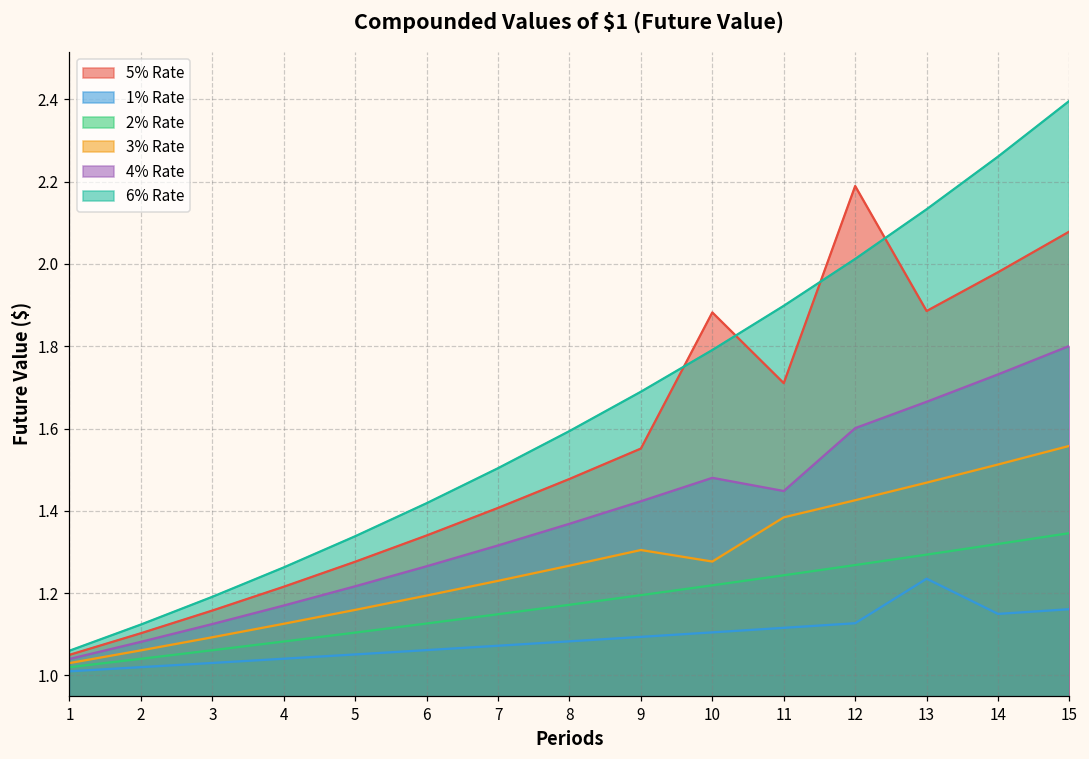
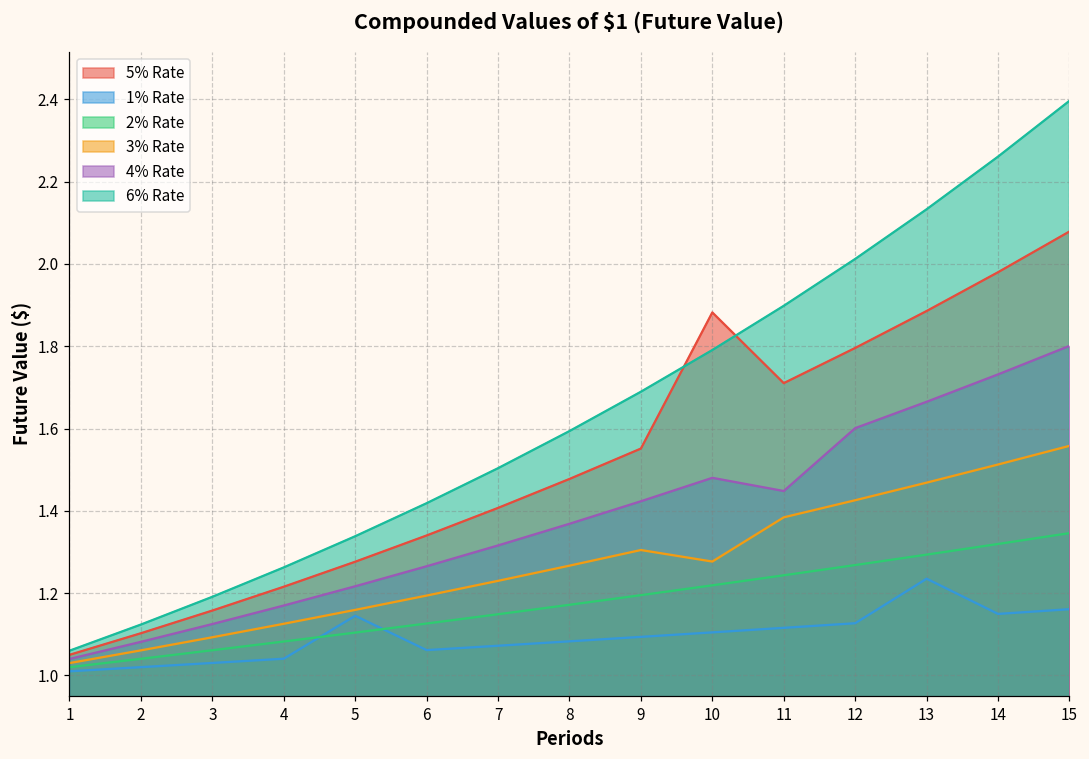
1% Rate, 5: 1.05 -> 1.14
5% Rate, 12: 2.19 -> 1.80
